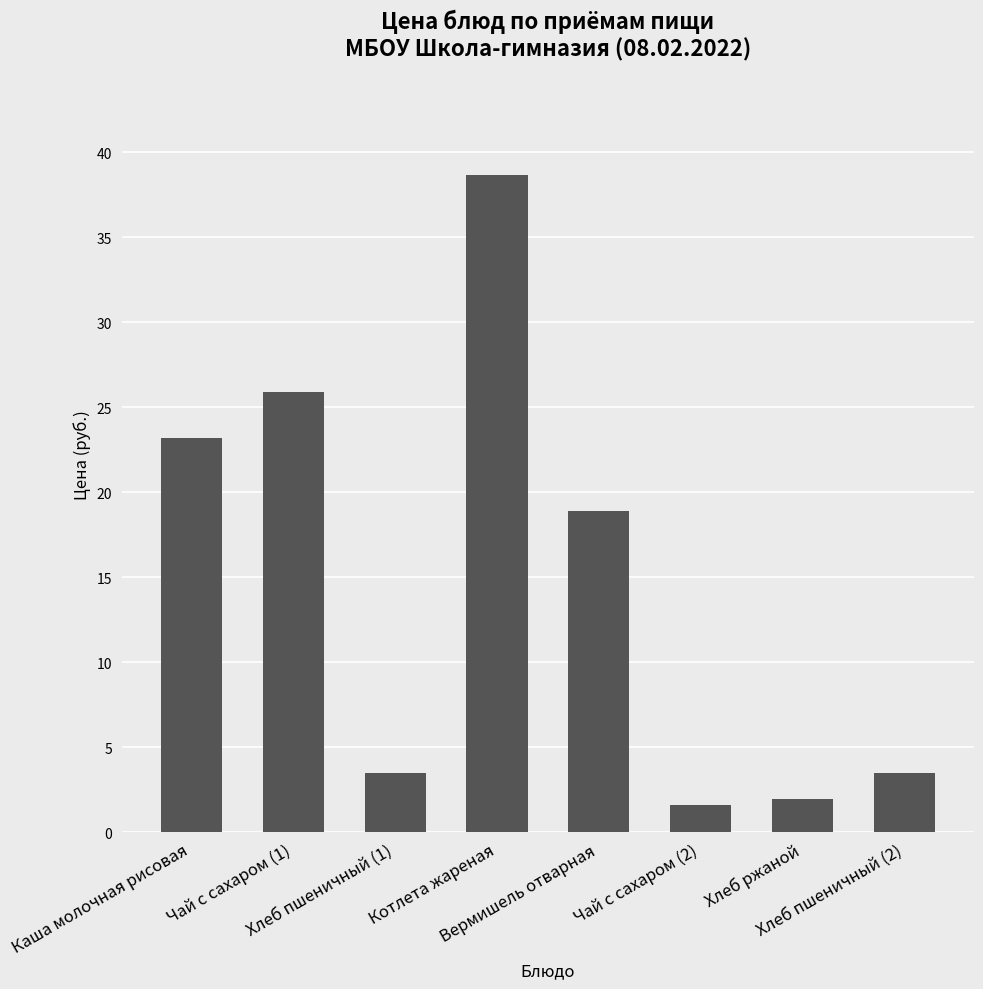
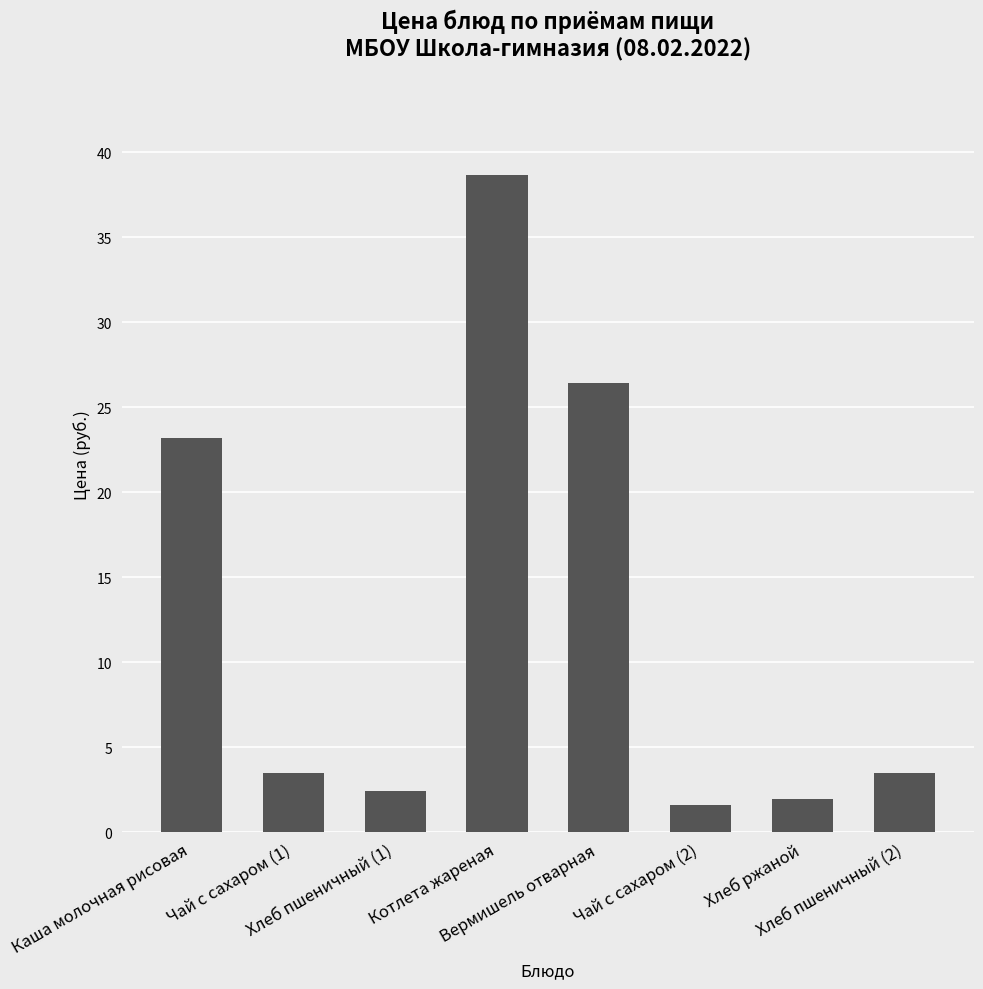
Чай с сахаром (1): 25.9 -> 3.5
Хлеб пшеничный (1): 3.5 -> 2.5
Вермишель отварная: 18.9 -> 26.4
